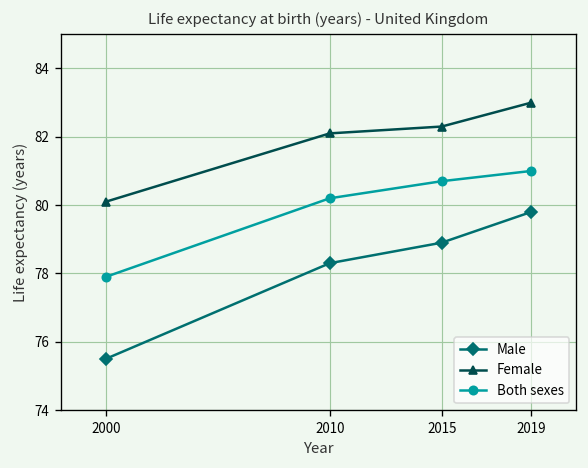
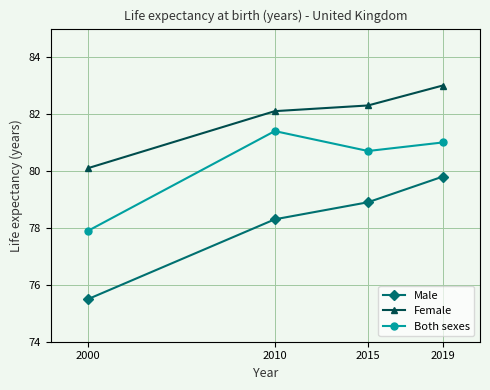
Both sexes, 2010: 80.2 -> 81.4
